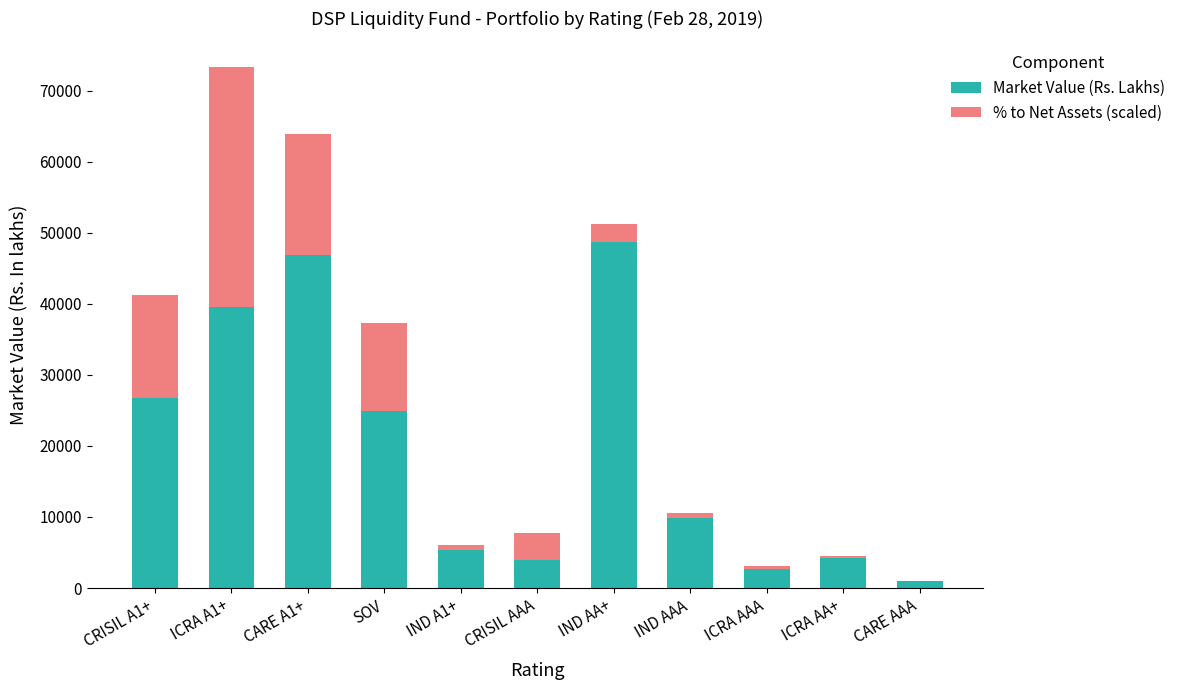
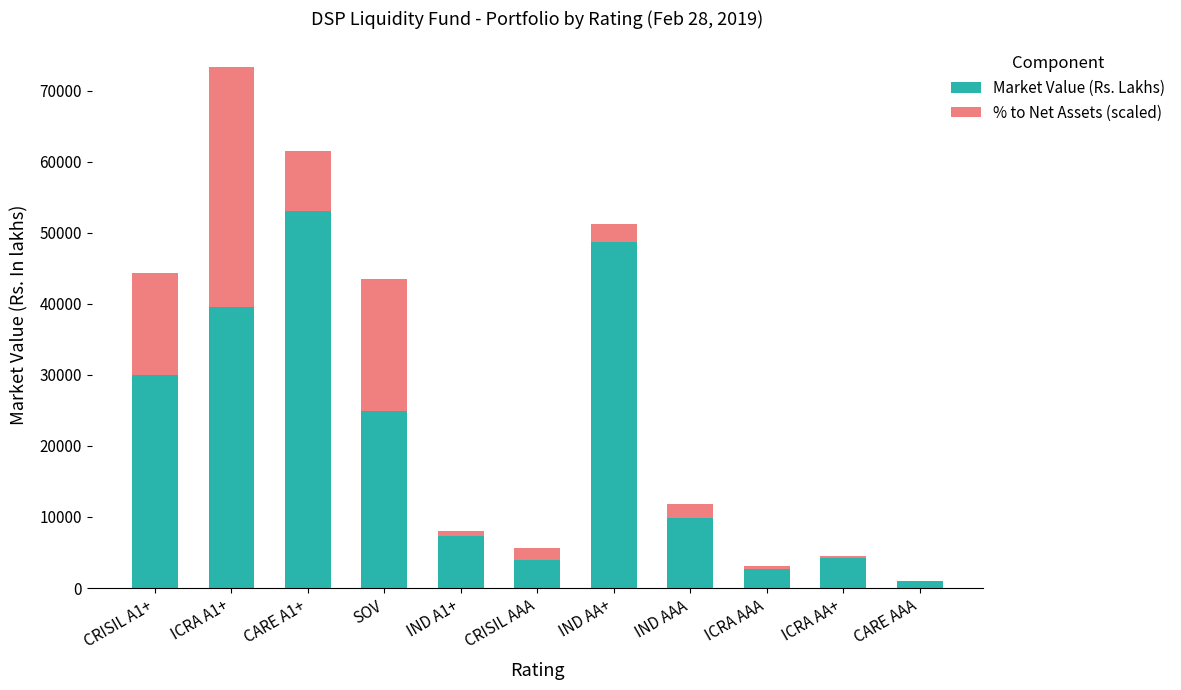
Market Value (Rs. Lakhs), CRISIL A1+: 27000 -> 30000
Market Value (Rs. Lakhs), CARE A1+: 47000 -> 53000
% to Net Assets (scaled), CARE A1+: 17000 -> 8000
% to Net Assets (scaled), SOV: 12000 -> 19000
Market Value (Rs. Lakhs), IND A1+: 5000 -> 7000
% to Net Assets (scaled), CRISIL AAA: 4000 -> 2000
% to Net Assets (scaled), IND AAA: 1000 -> 2000
